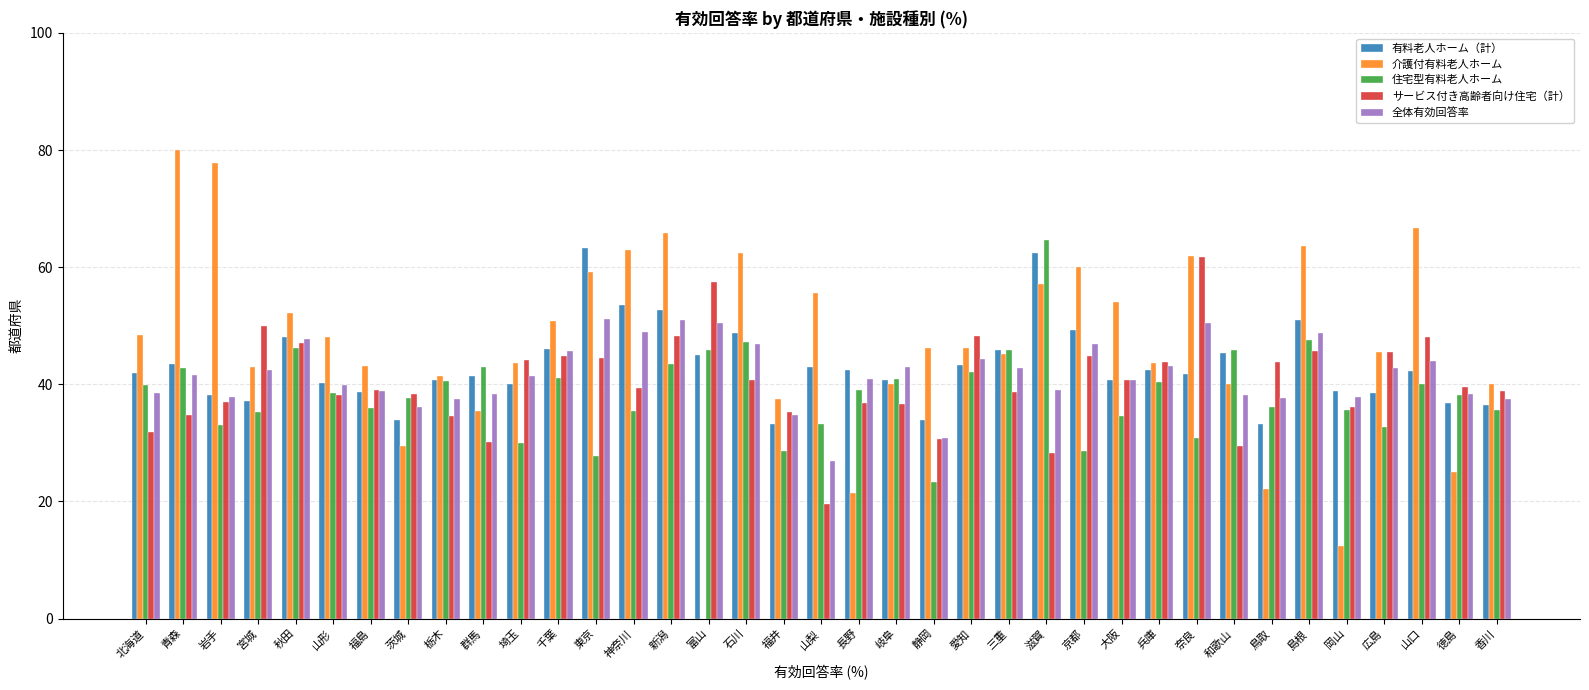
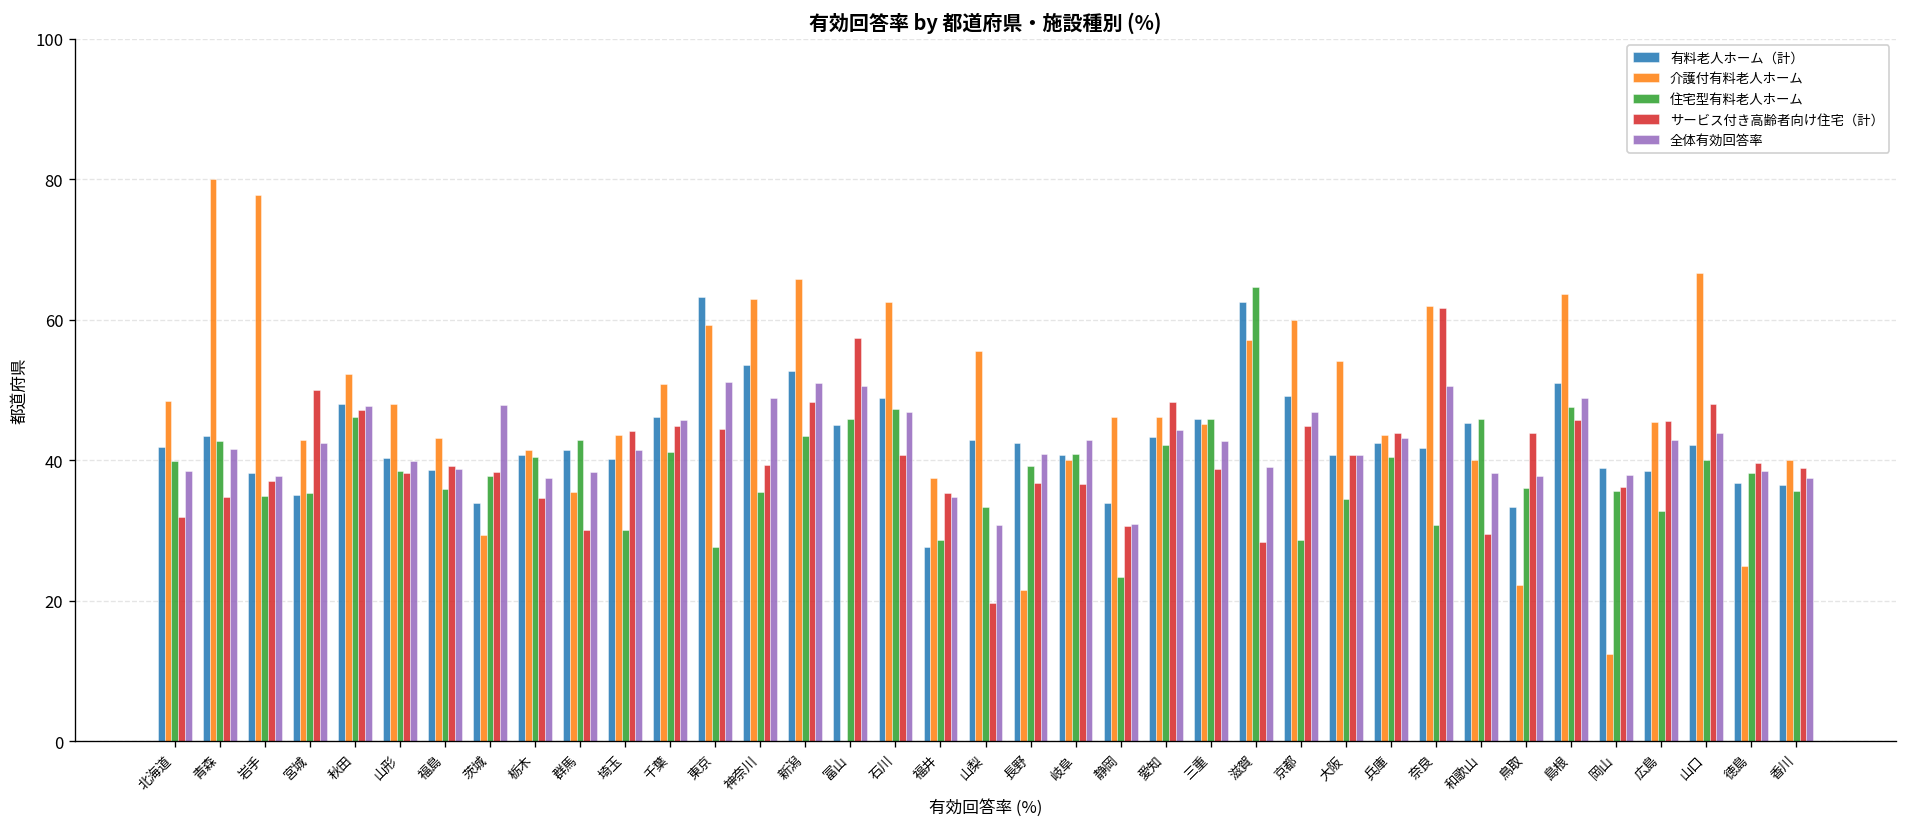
住宅型有料老人ホーム, 岩手: 33 -> 35
有料老人ホーム（計）, 宮城: 37 -> 35
全体有効回答率, 茨城: 36 -> 48
有料老人ホーム（計）, 福井: 33 -> 28
全体有効回答率, 山梨: 27 -> 31
